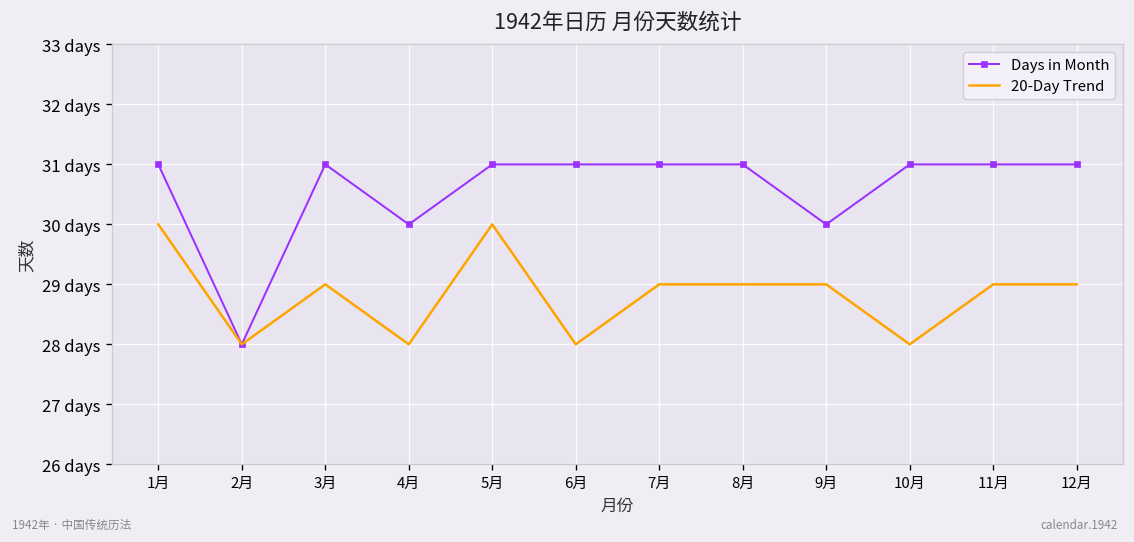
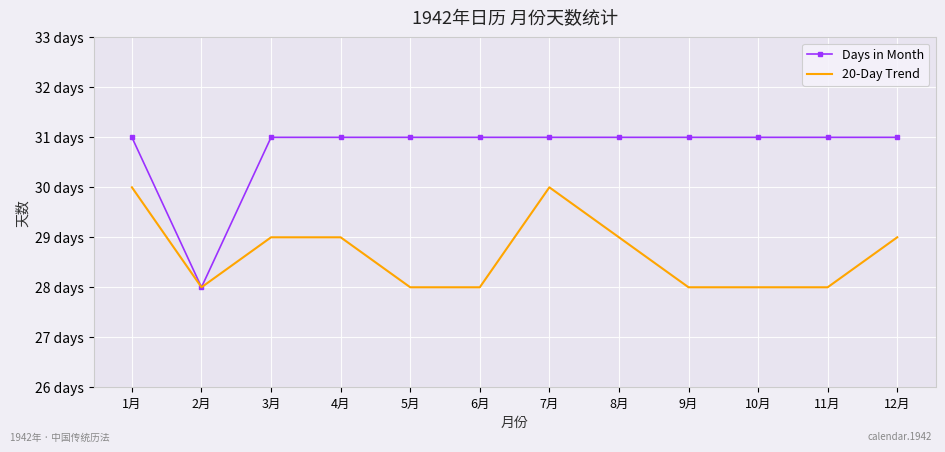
Days in Month, 4月: 30 days -> 31 days
20-Day Trend, 4月: 28 days -> 29 days
20-Day Trend, 5月: 30 days -> 28 days
20-Day Trend, 7月: 29 days -> 30 days
Days in Month, 9月: 30 days -> 31 days
20-Day Trend, 9月: 29 days -> 28 days
20-Day Trend, 11月: 29 days -> 28 days
